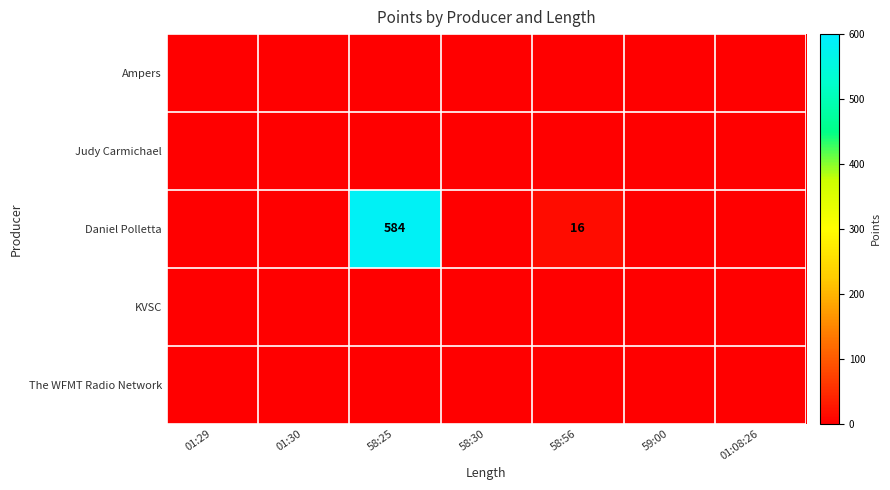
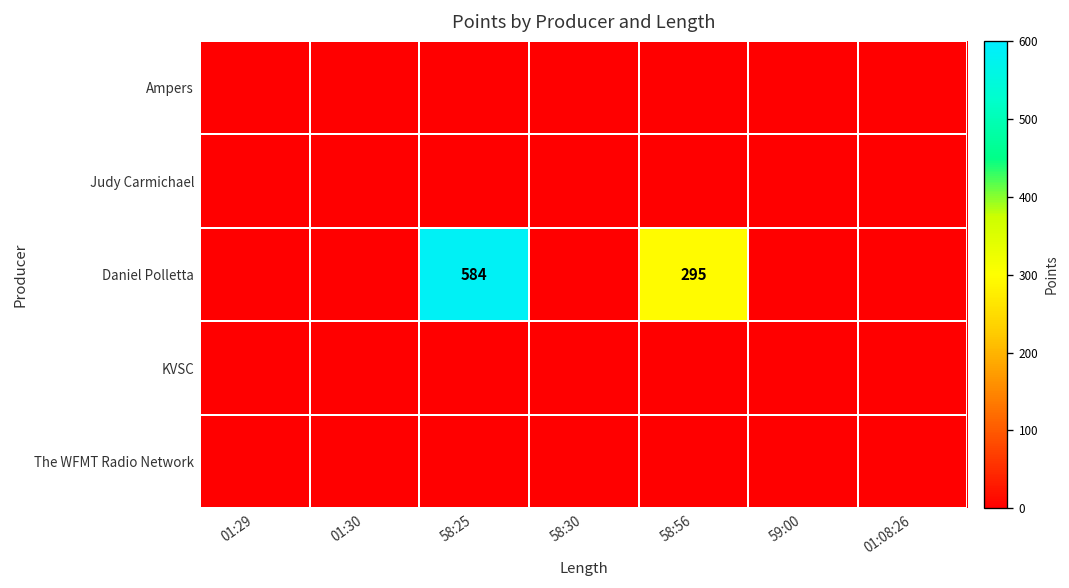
Daniel Polletta, 58:56: 16 -> 295
